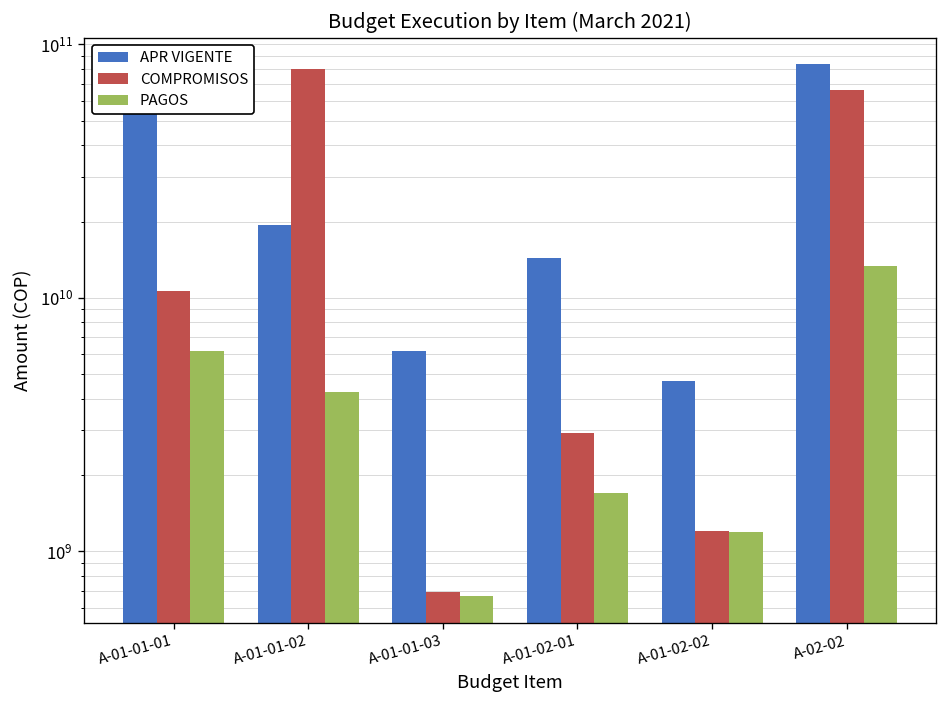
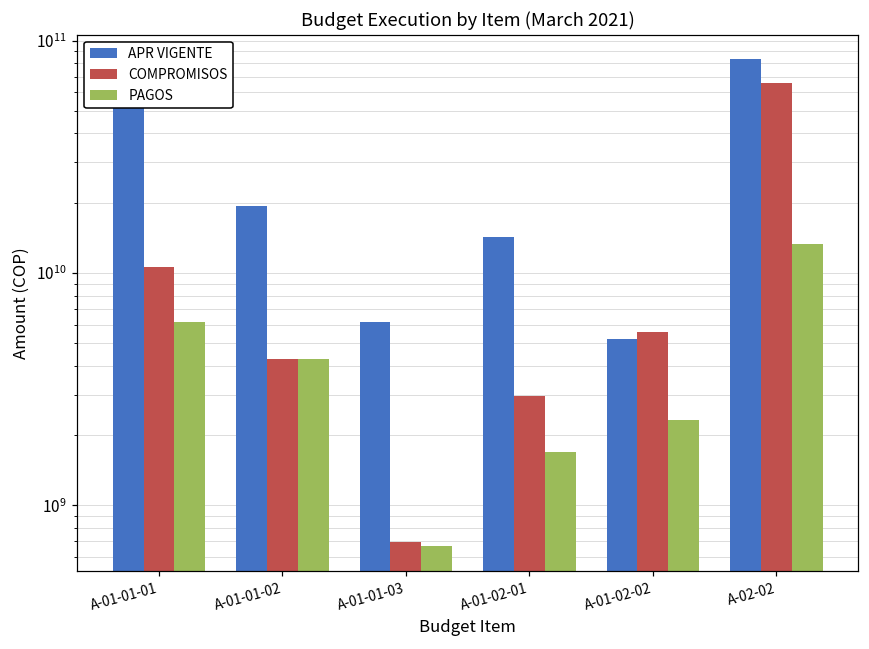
COMPROMISOS, A-01-01-02: 80000000000 -> 4300000000
APR VIGENTE, A-01-02-02: 4700000000 -> 5200000000
COMPROMISOS, A-01-02-02: 1200000000 -> 5600000000
PAGOS, A-01-02-02: 1200000000 -> 2300000000
